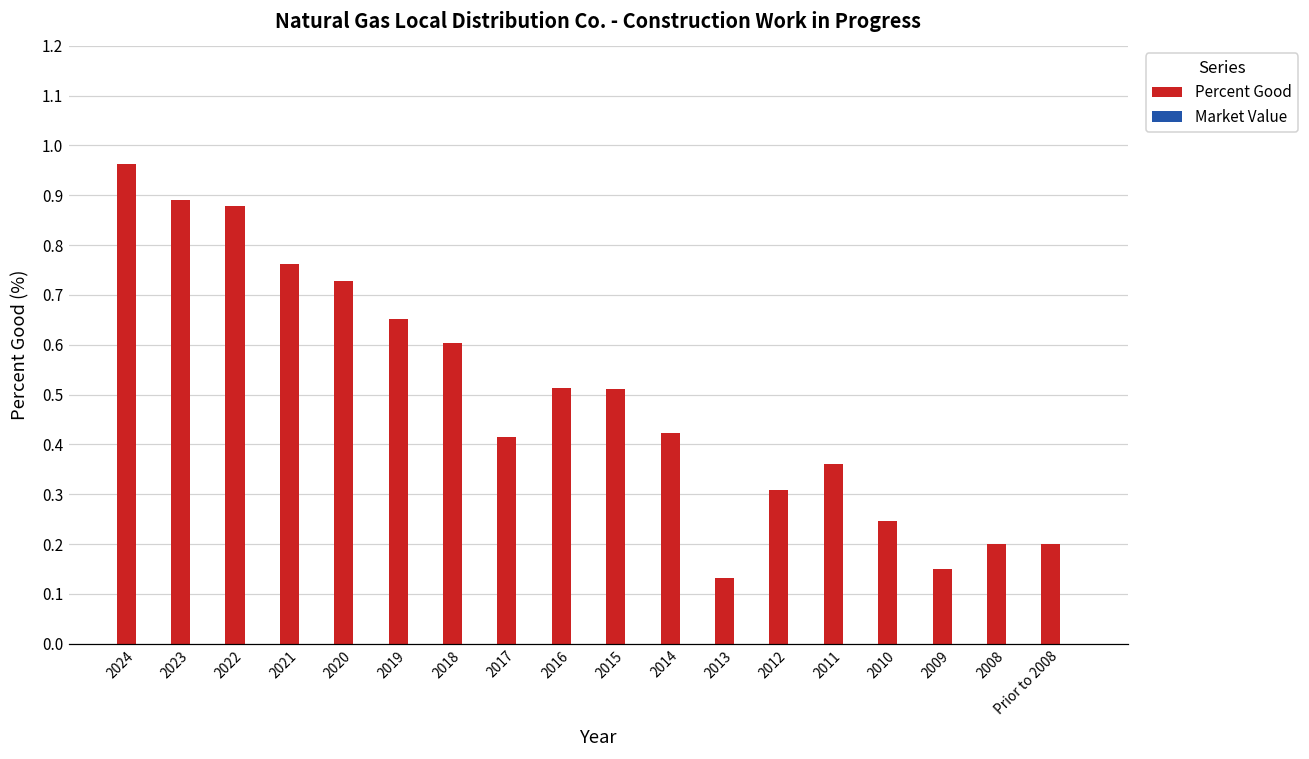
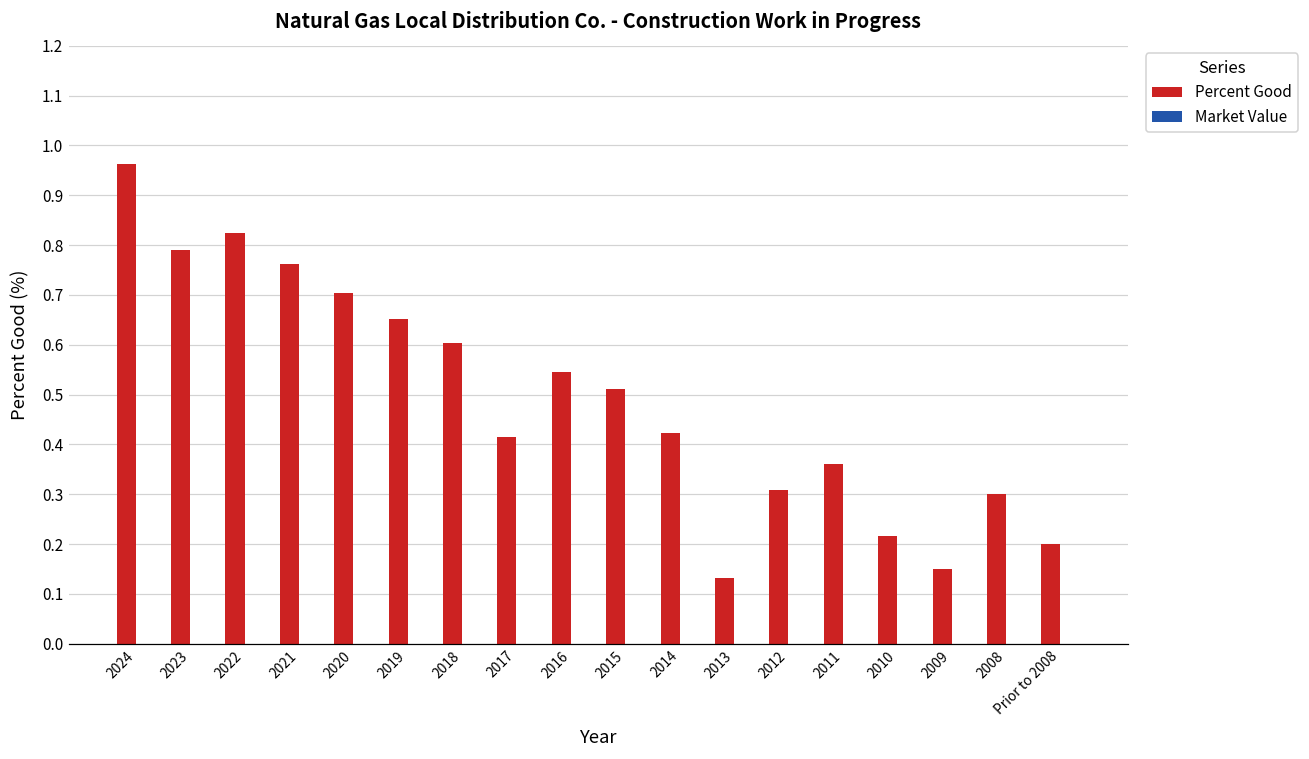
Percent Good, 2023: 0.89 -> 0.79
Percent Good, 2022: 0.88 -> 0.82
Percent Good, 2020: 0.73 -> 0.70
Percent Good, 2016: 0.51 -> 0.55
Percent Good, 2010: 0.25 -> 0.22
Percent Good, 2008: 0.2 -> 0.3
